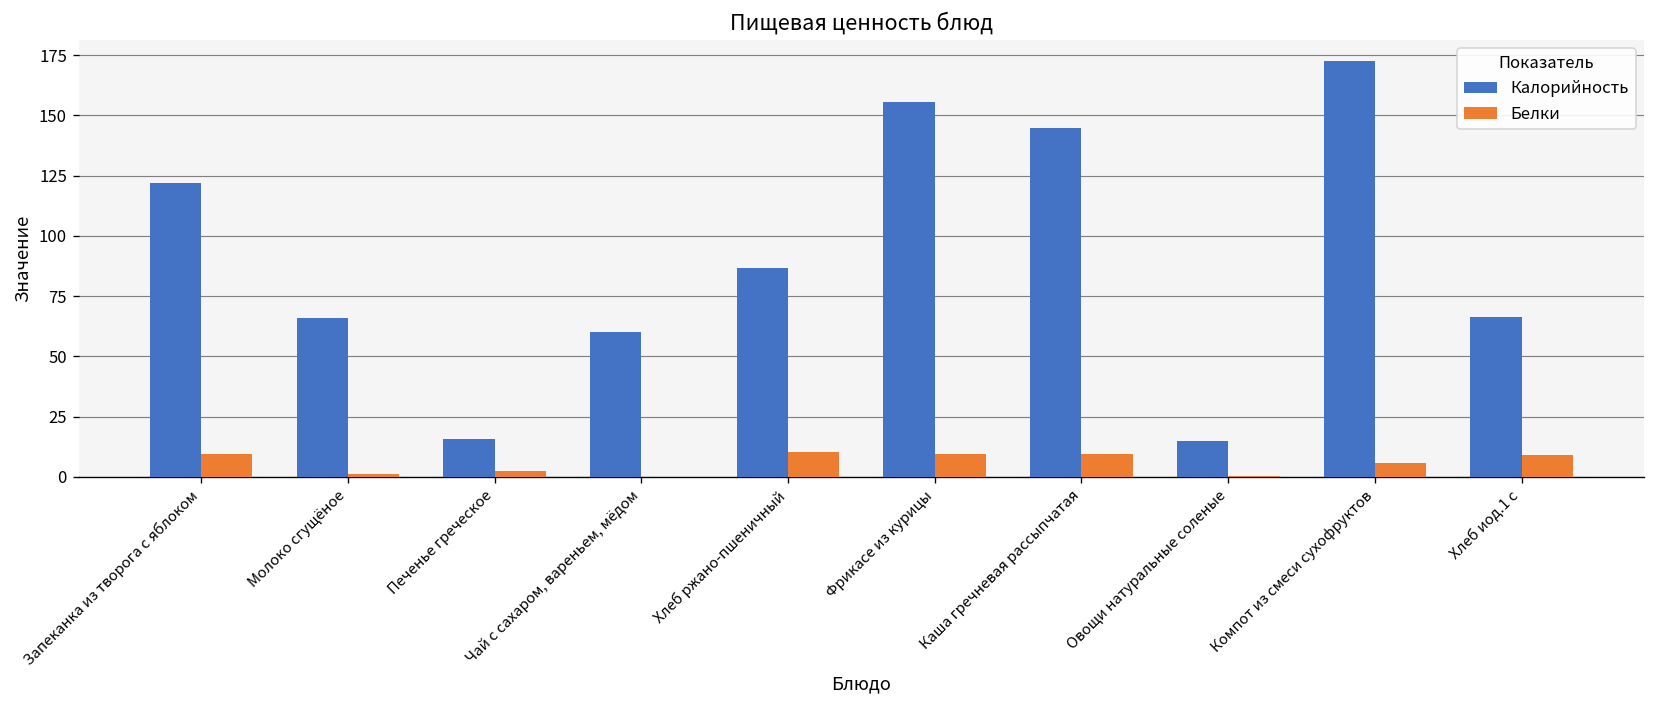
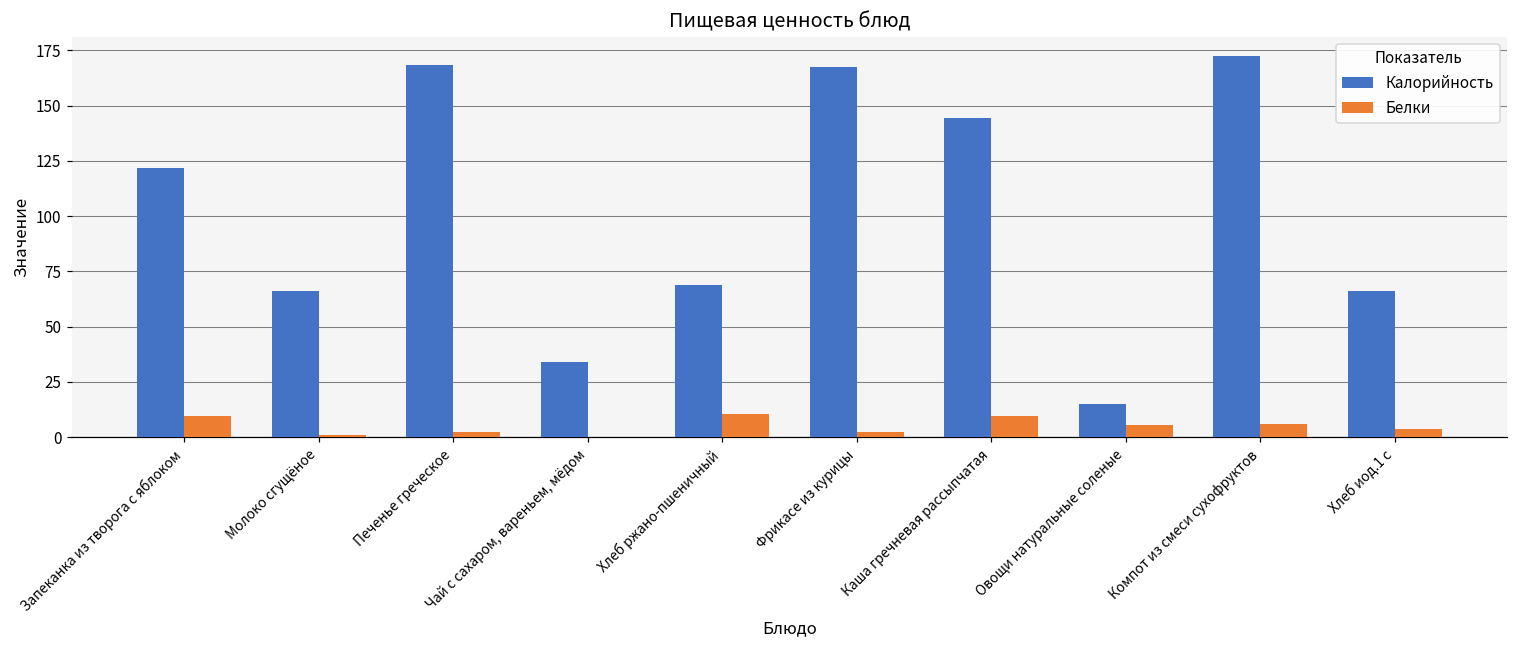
Калорийность, Печенье греческое: 16 -> 168
Калорийность, Чай с сахаром, вареньем, мёдом: 60 -> 34
Калорийность, Хлеб ржано-пшеничный: 87 -> 69
Калорийность, Фрикасе из курицы: 156 -> 167
Белки, Фрикасе из курицы: 9 -> 2
Белки, Овощи натуральные соленые: 0 -> 5
Белки, Хлеб иод.1 с: 9 -> 4
